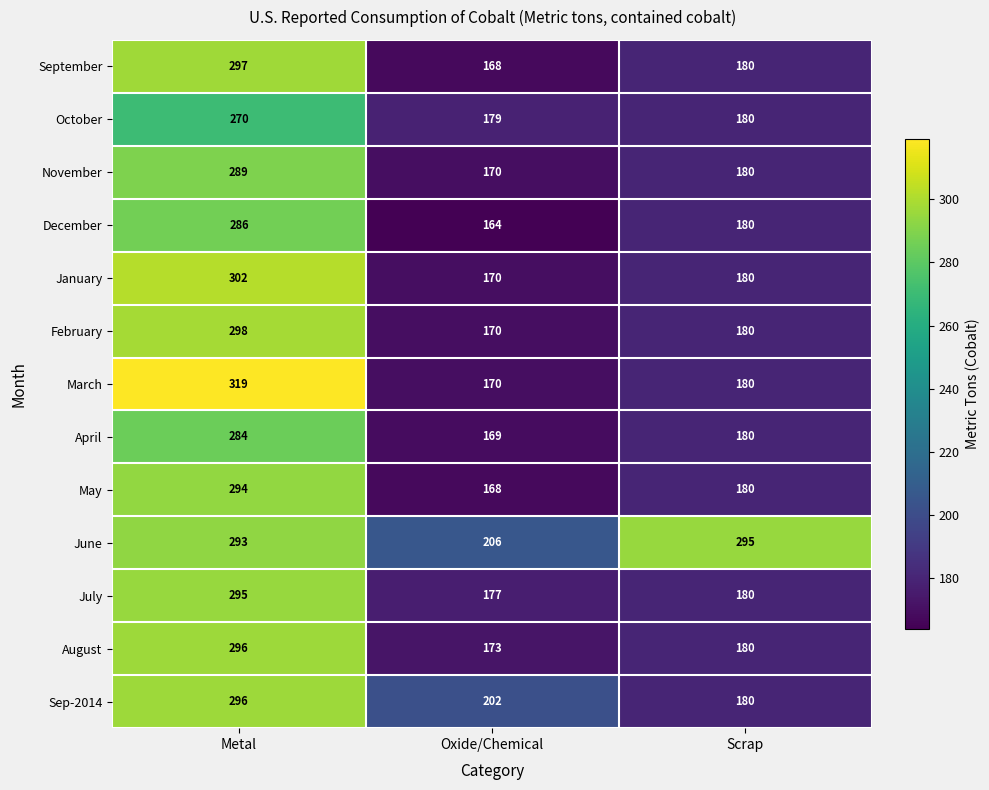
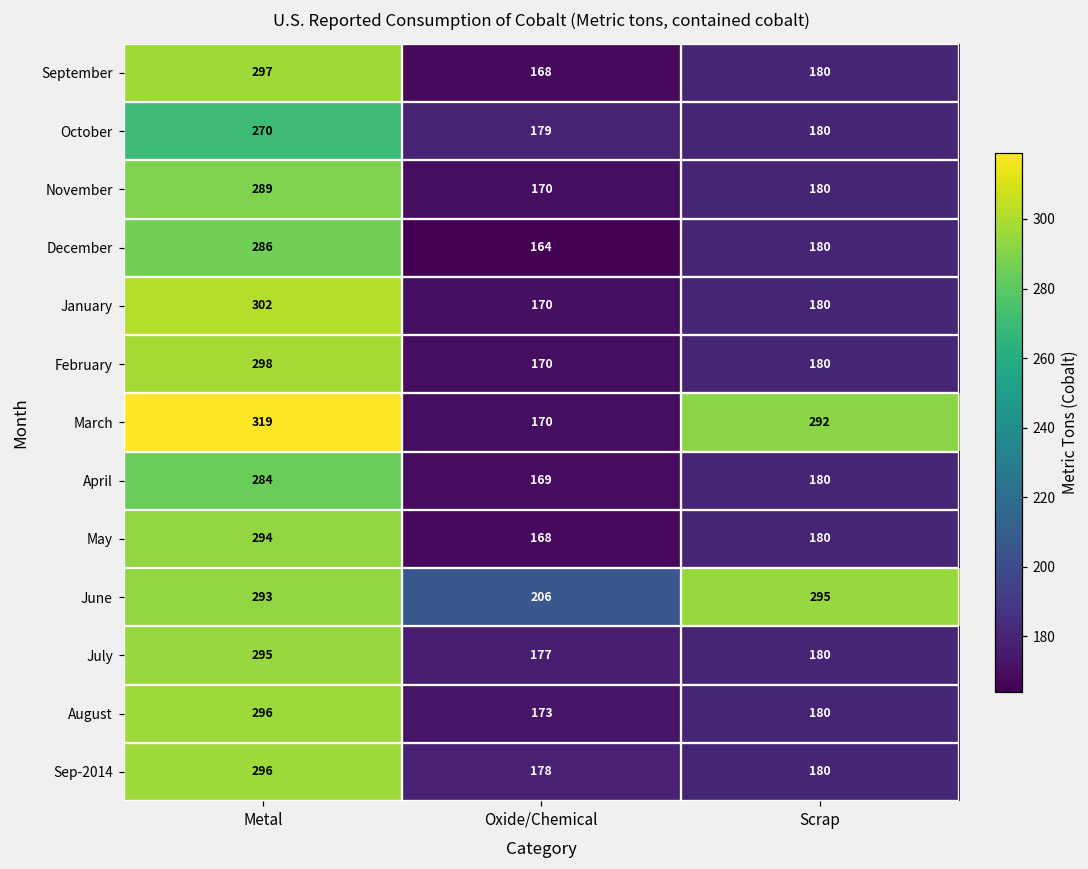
March, Scrap: 180 -> 292
Sep-2014, Oxide/Chemical: 202 -> 178
